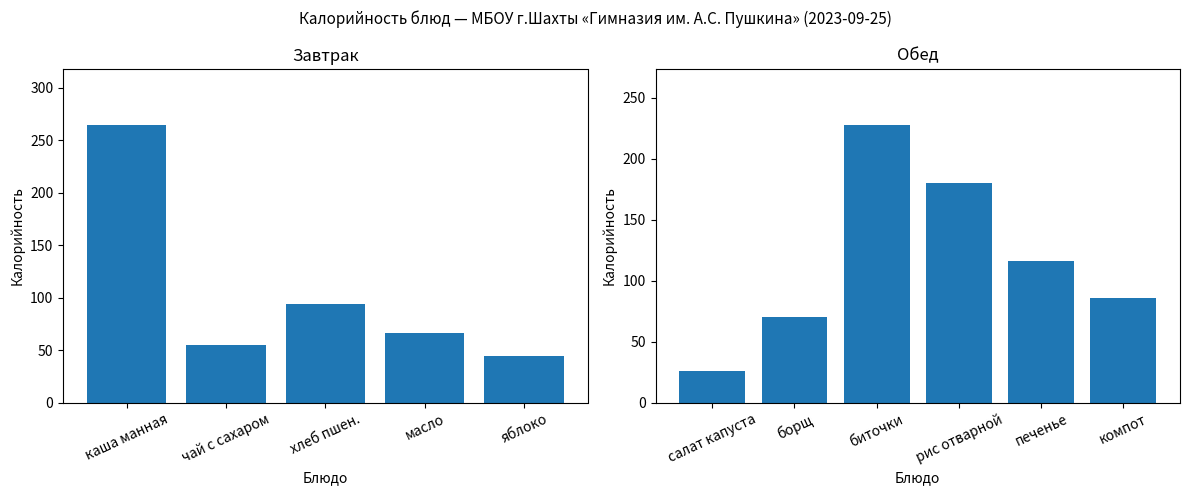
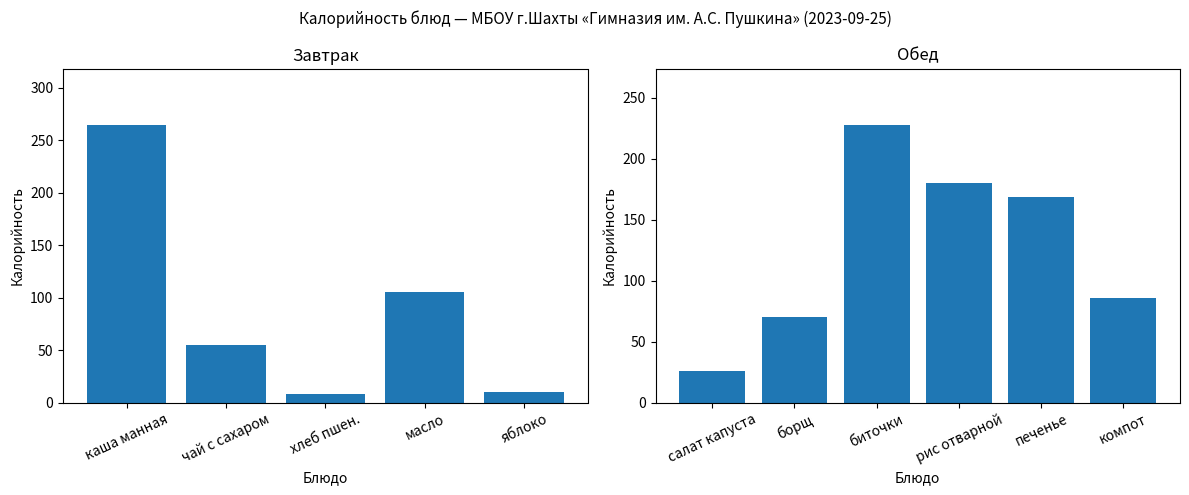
Завтрак, хлеб пшен.: 94 -> 8
Завтрак, масло: 66 -> 105
Завтрак, яблоко: 44 -> 10
Обед, печенье: 116 -> 169
